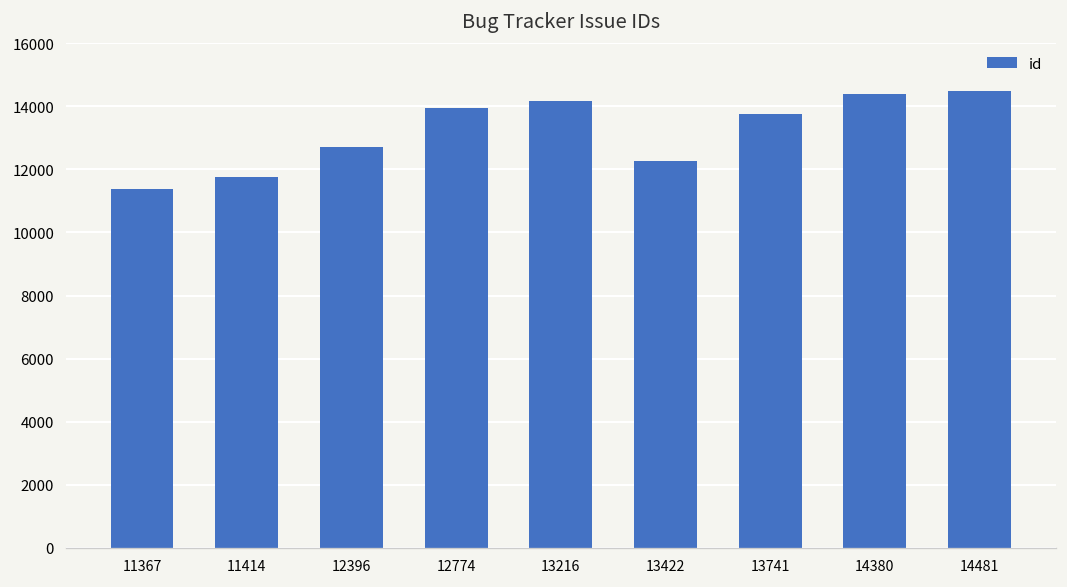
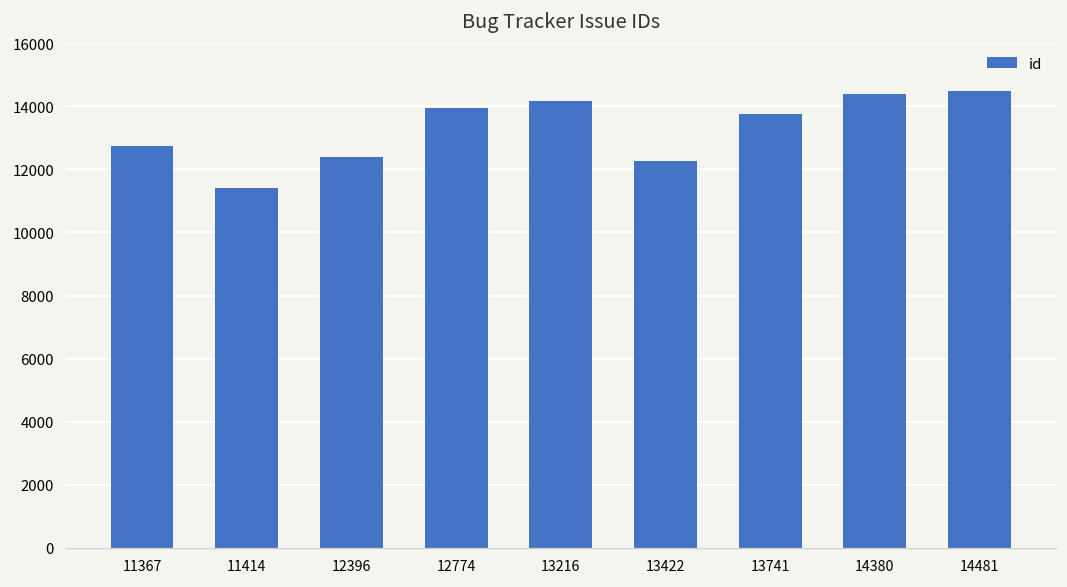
11367: 11400 -> 12700
11414: 11800 -> 11400
12396: 12700 -> 12400
